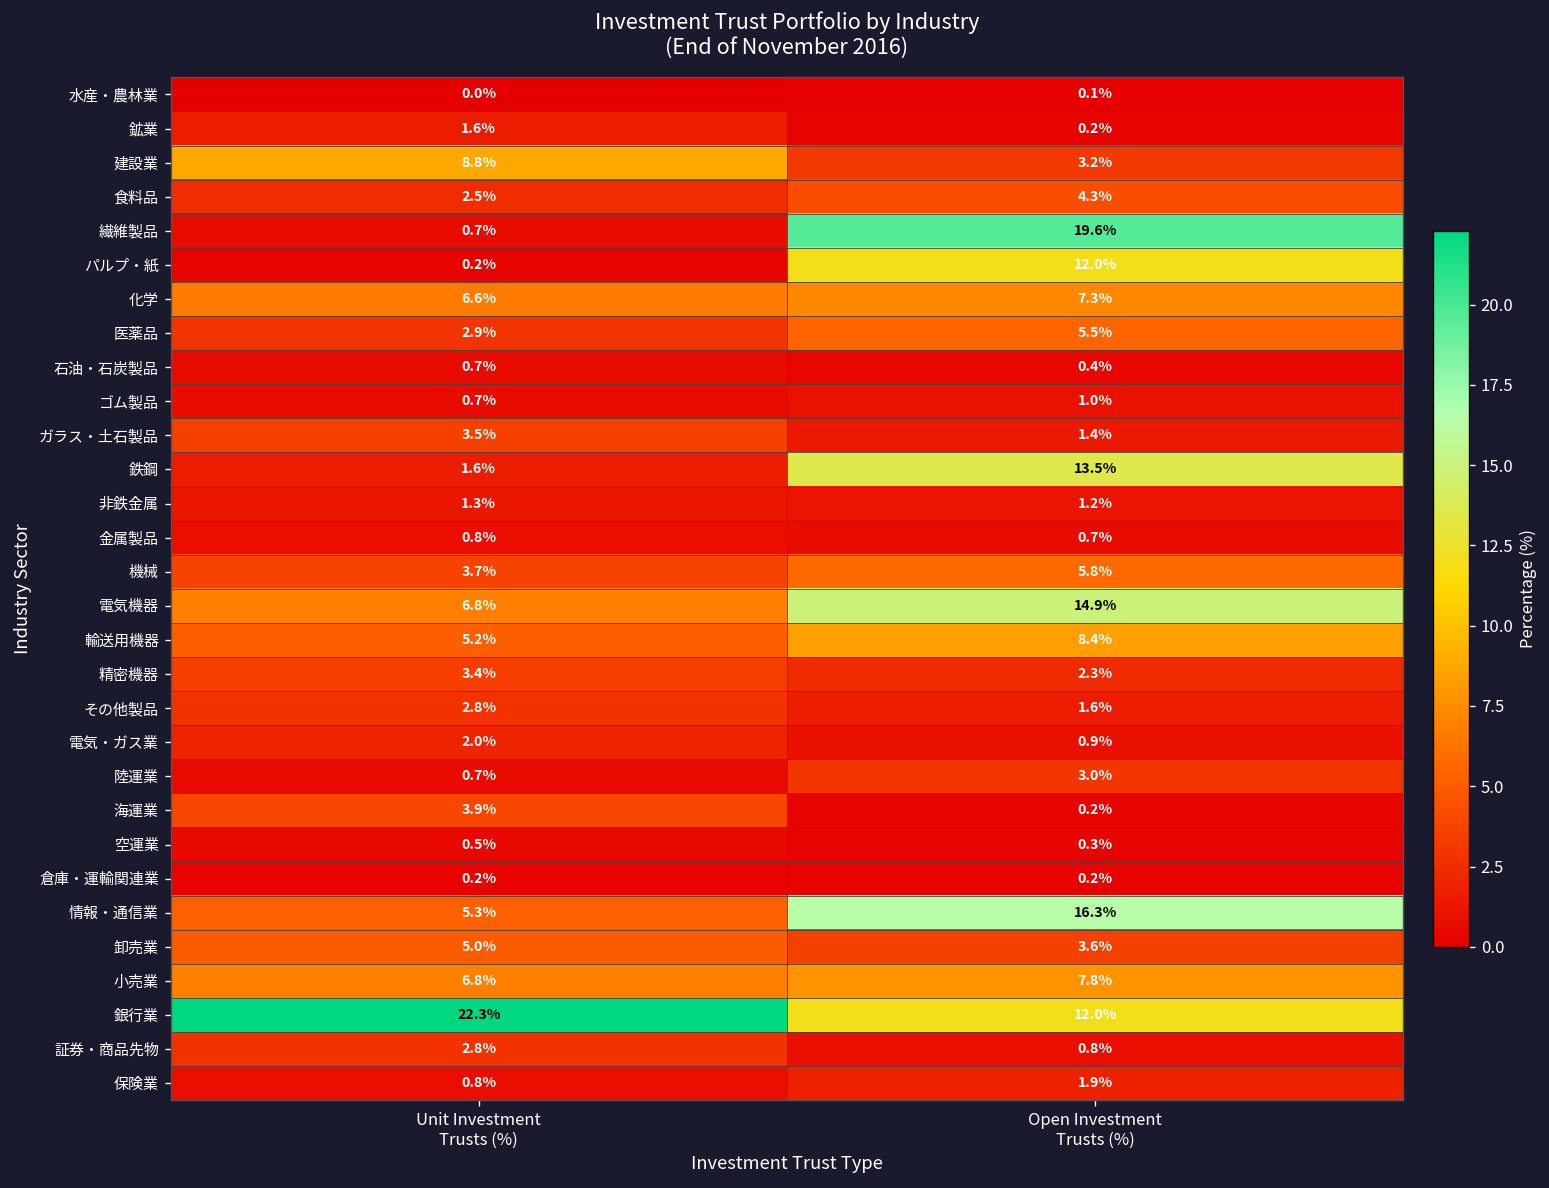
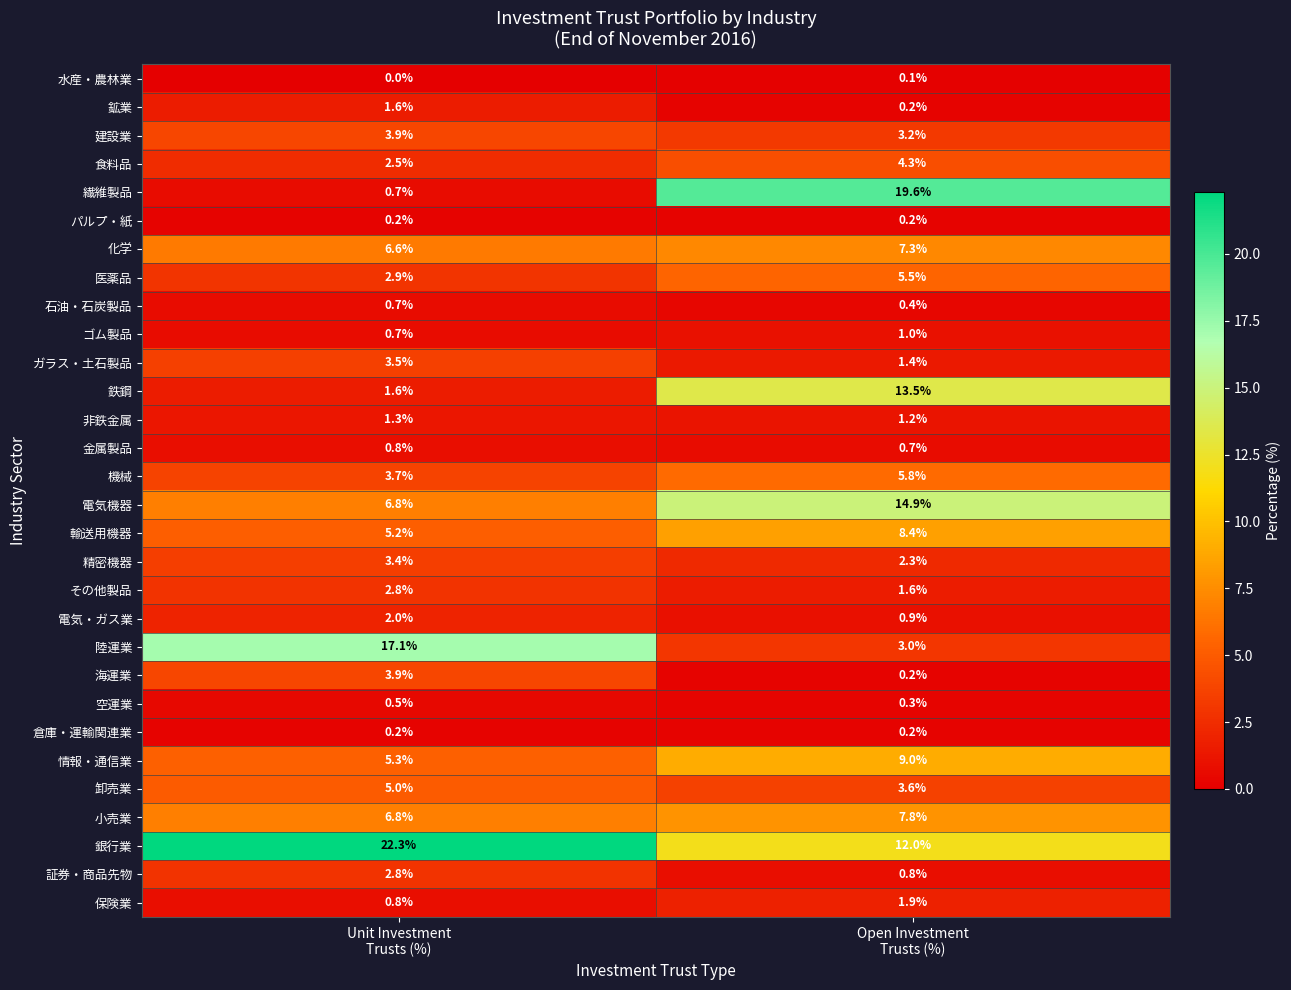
建設業, Unit Investment Trusts (%): 8.8% -> 3.9%
パルプ・紙, Open Investment Trusts (%): 12.0% -> 0.2%
陸運業, Unit Investment Trusts (%): 0.7% -> 17.1%
情報・通信業, Open Investment Trusts (%): 16.3% -> 9.0%
